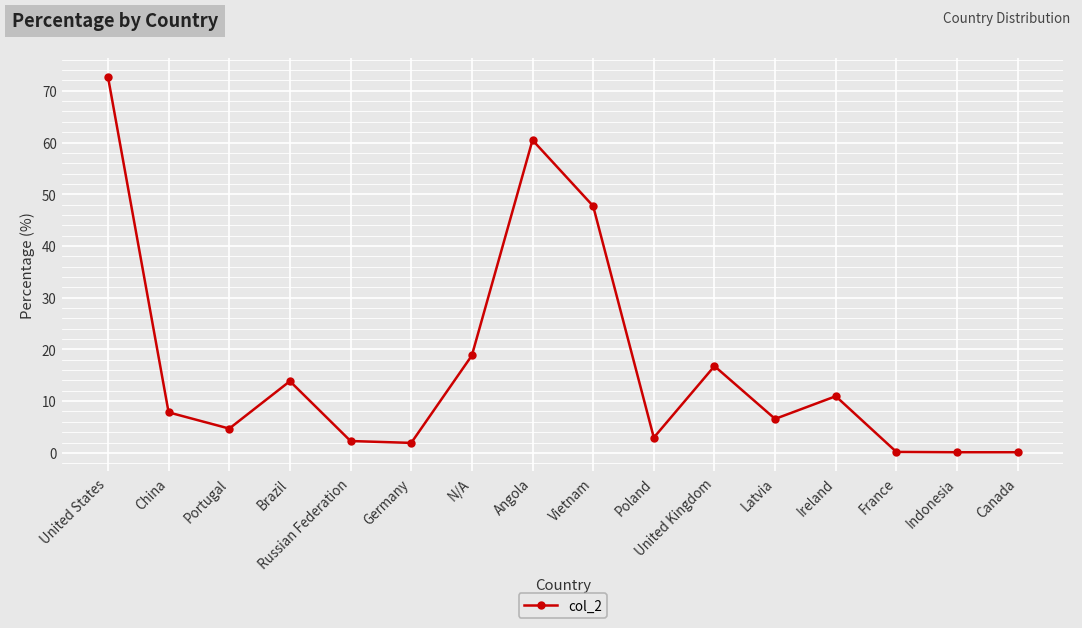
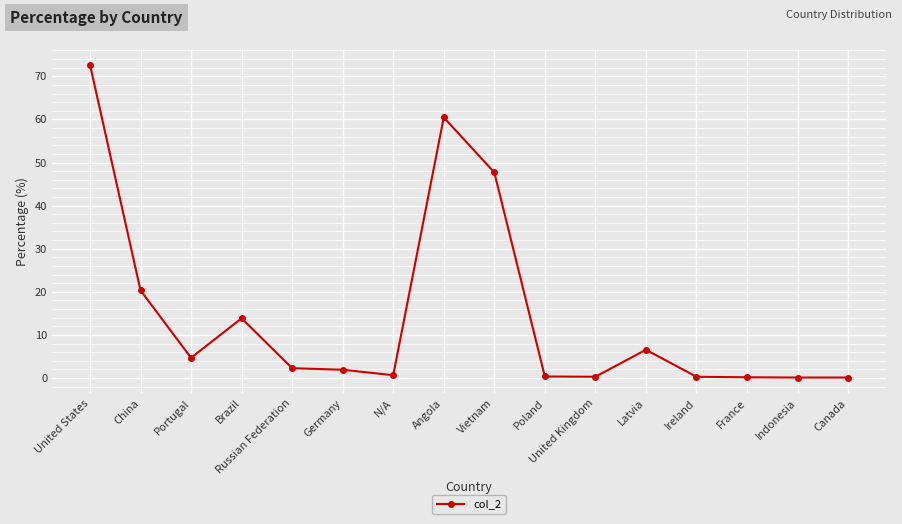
China: 8 -> 20
N/A: 19 -> 1
Poland: 3 -> 0
United Kingdom: 17 -> 0
Ireland: 11 -> 0
